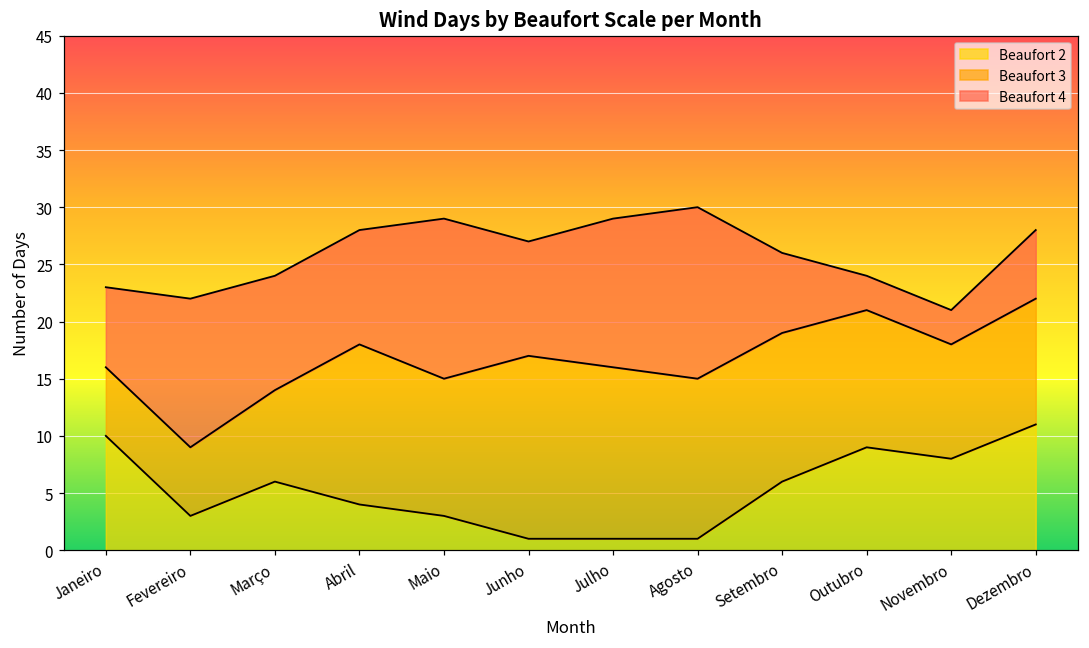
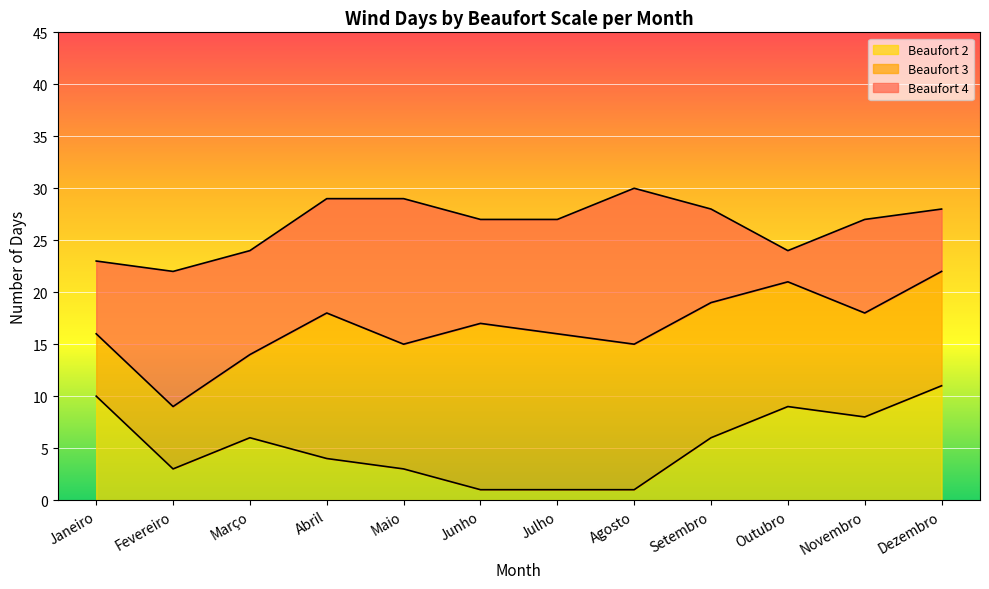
Beaufort 4, Abril: 10 -> 11
Beaufort 4, Julho: 13 -> 11
Beaufort 4, Setembro: 7 -> 9
Beaufort 4, Novembro: 3 -> 9
